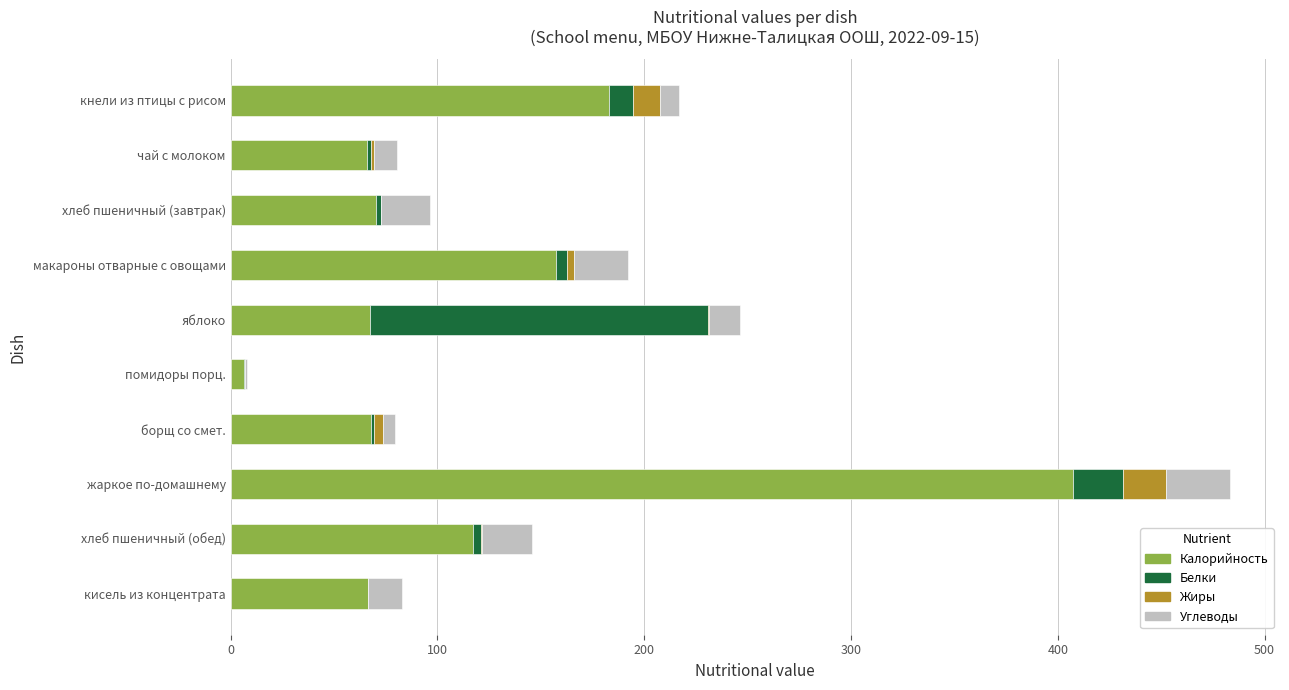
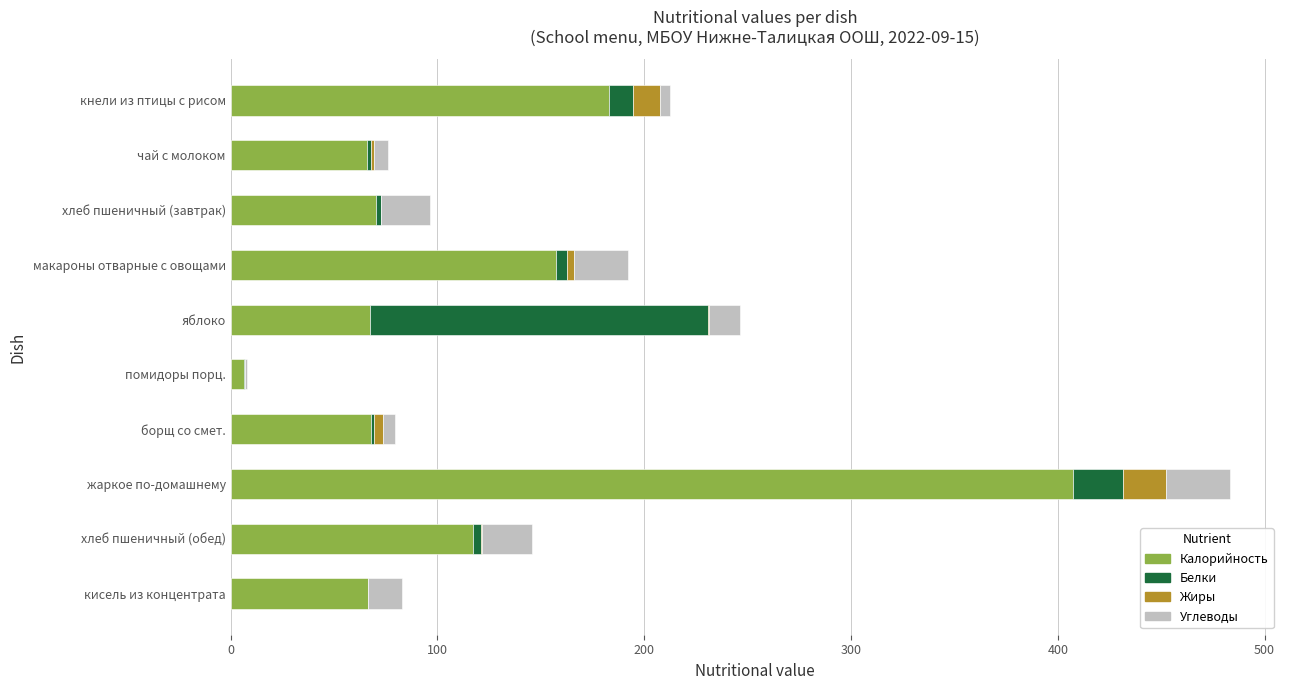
Углеводы, кнели из птицы с рисом: 9 -> 5
Углеводы, чай с молоком: 11 -> 7
